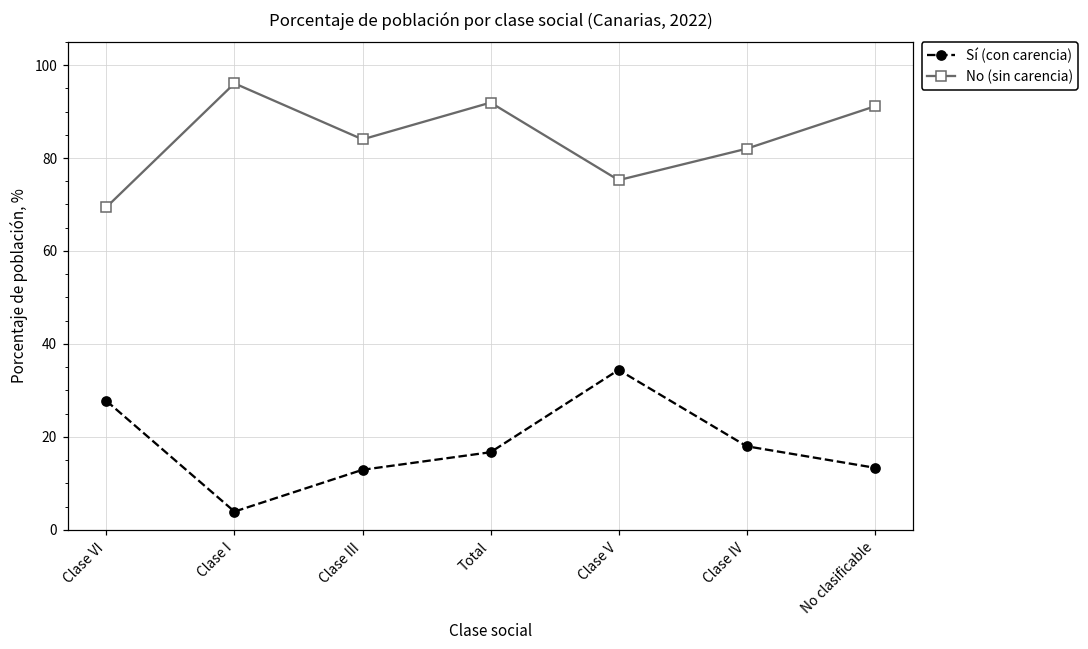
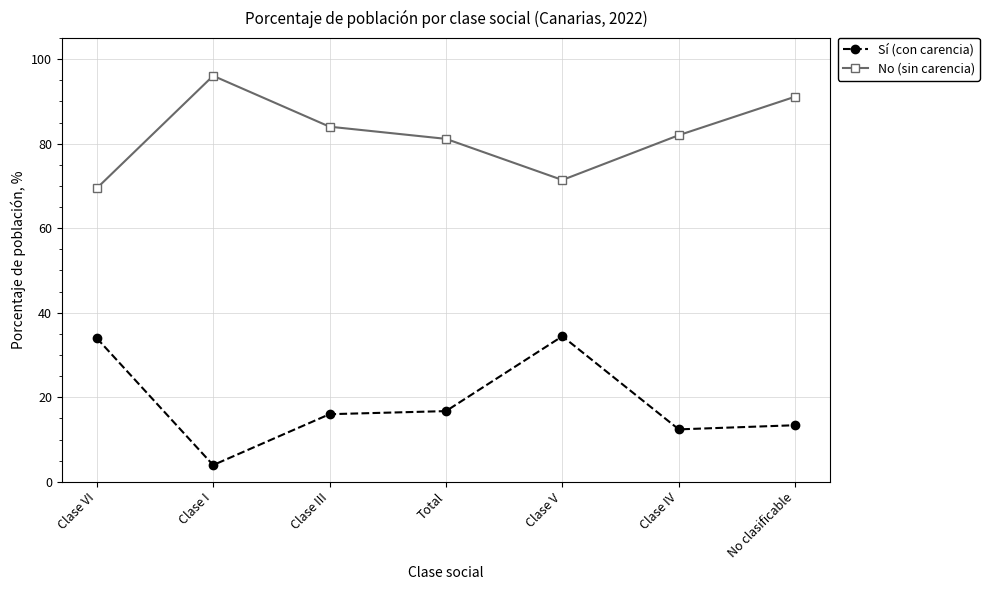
Sí (con carencia), Clase VI: 28 -> 34
Sí (con carencia), Clase III: 13 -> 16
No (sin carencia), Total: 92 -> 81
No (sin carencia), Clase V: 75 -> 71
Sí (con carencia), Clase IV: 18 -> 12
